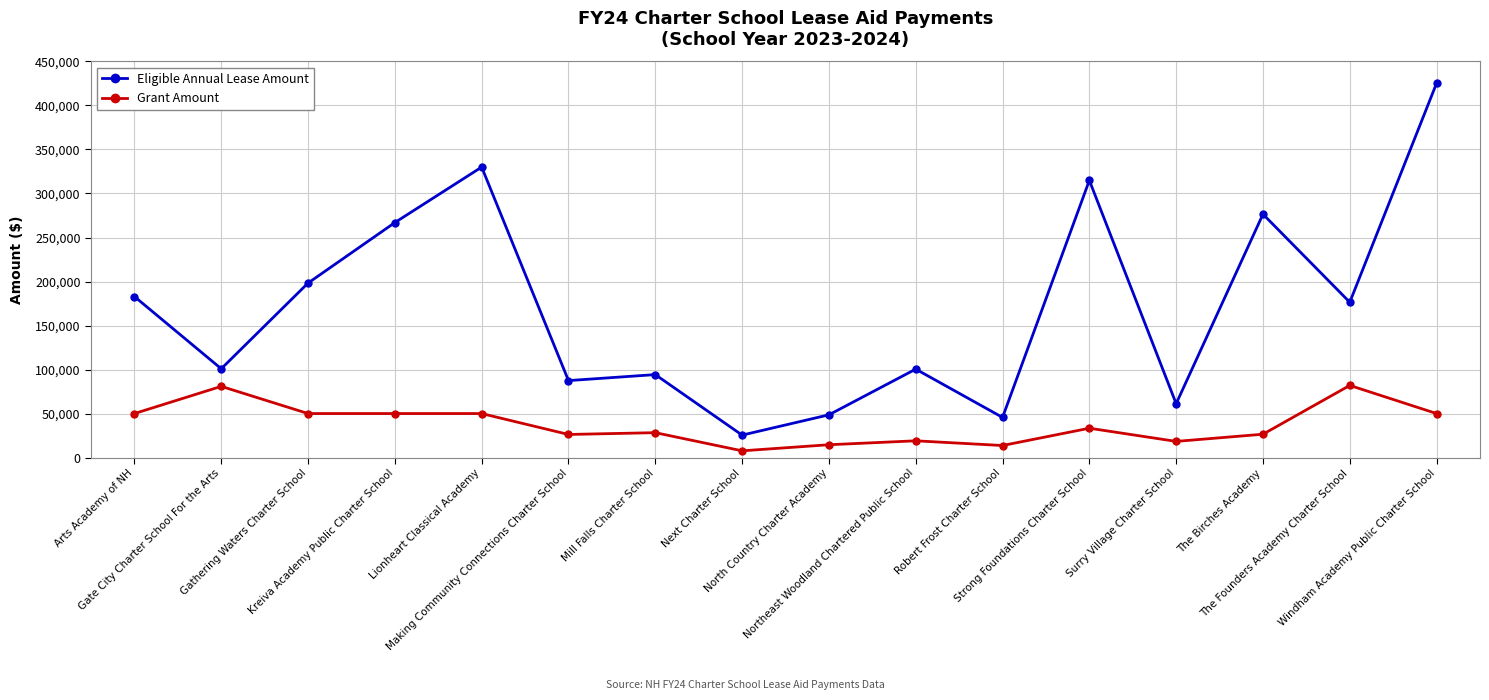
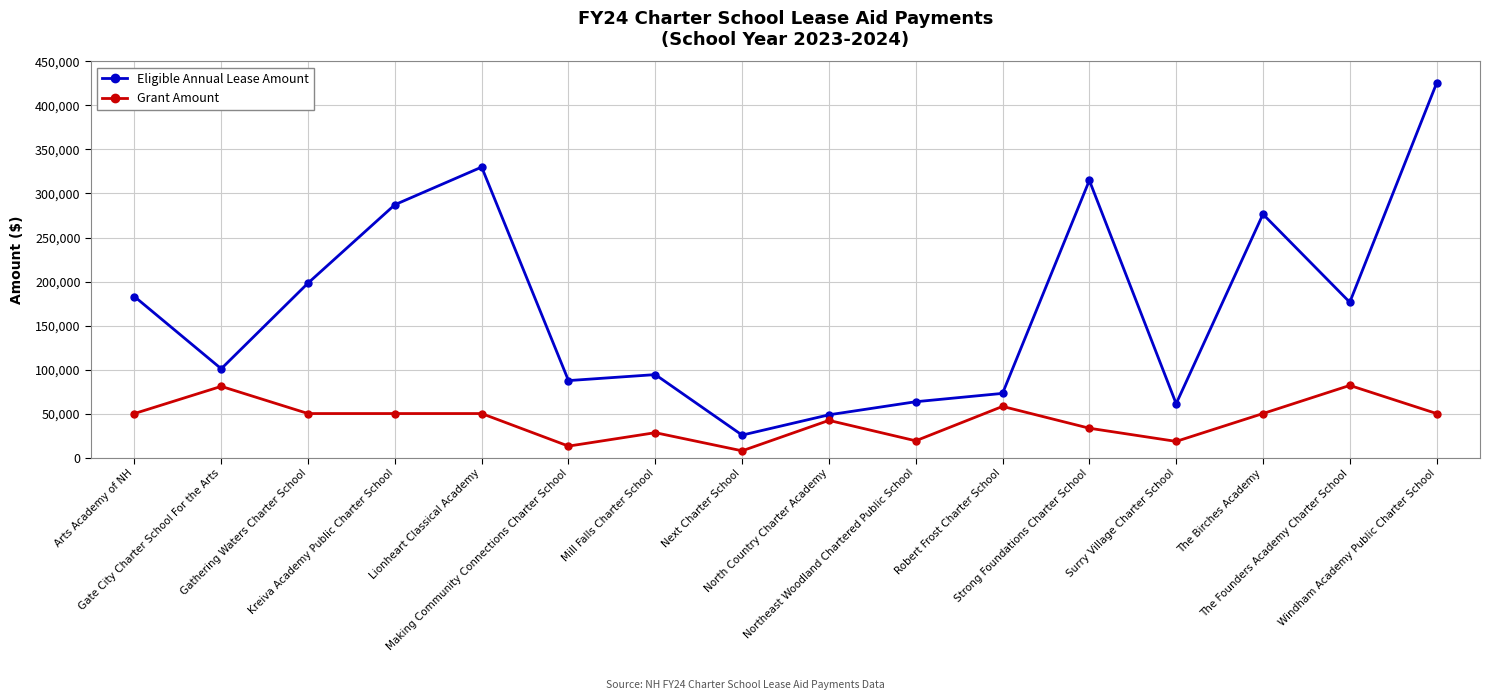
Eligible Annual Lease Amount, Kreiva Academy Public Charter School: 270,000 -> 290,000
Grant Amount, Making Community Connections Charter School: 30,000 -> 10,000
Grant Amount, North Country Charter Academy: 10,000 -> 40,000
Eligible Annual Lease Amount, Northeast Woodland Chartered Public School: 100,000 -> 60,000
Eligible Annual Lease Amount, Robert Frost Charter School: 50,000 -> 70,000
Grant Amount, Robert Frost Charter School: 10,000 -> 60,000
Grant Amount, The Birches Academy: 30,000 -> 50,000
